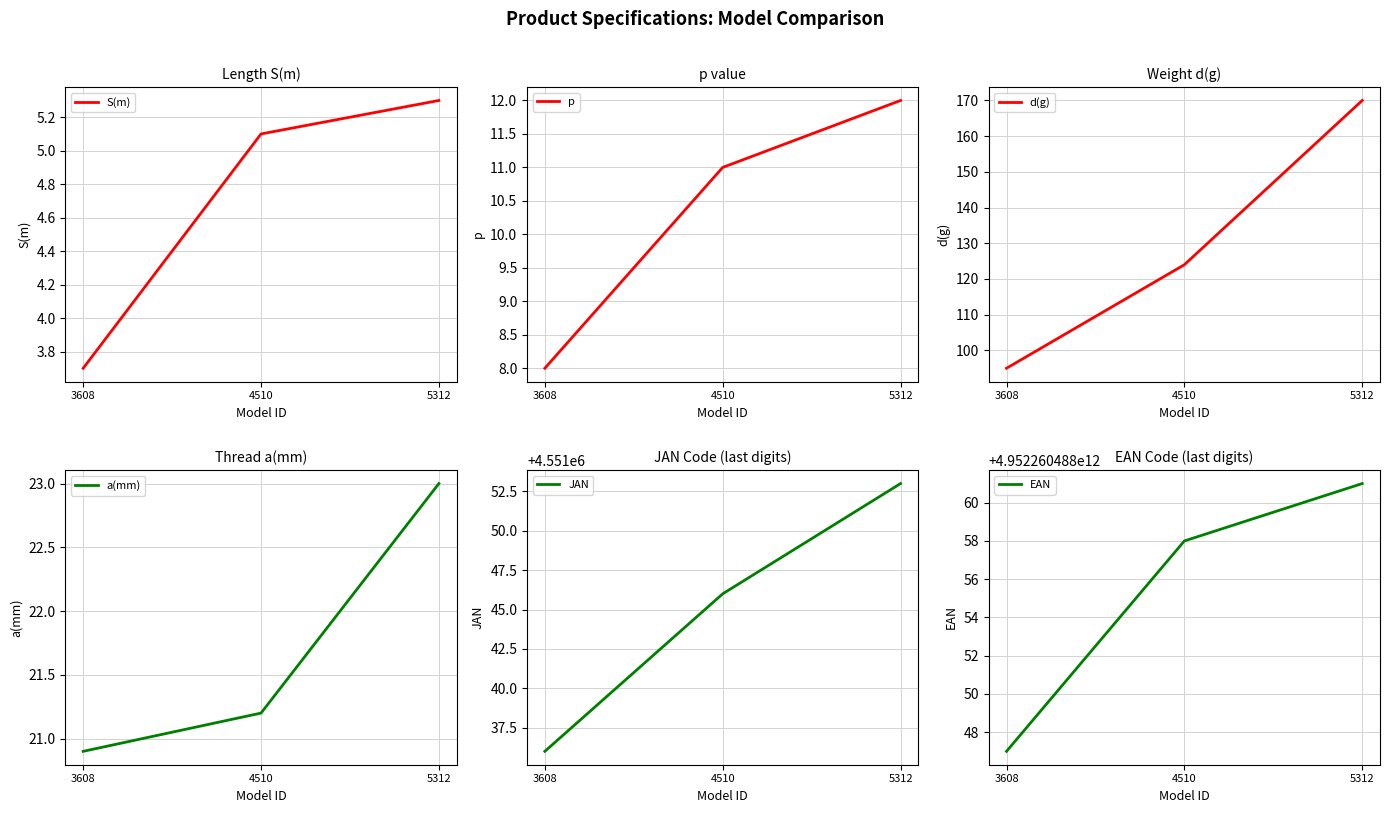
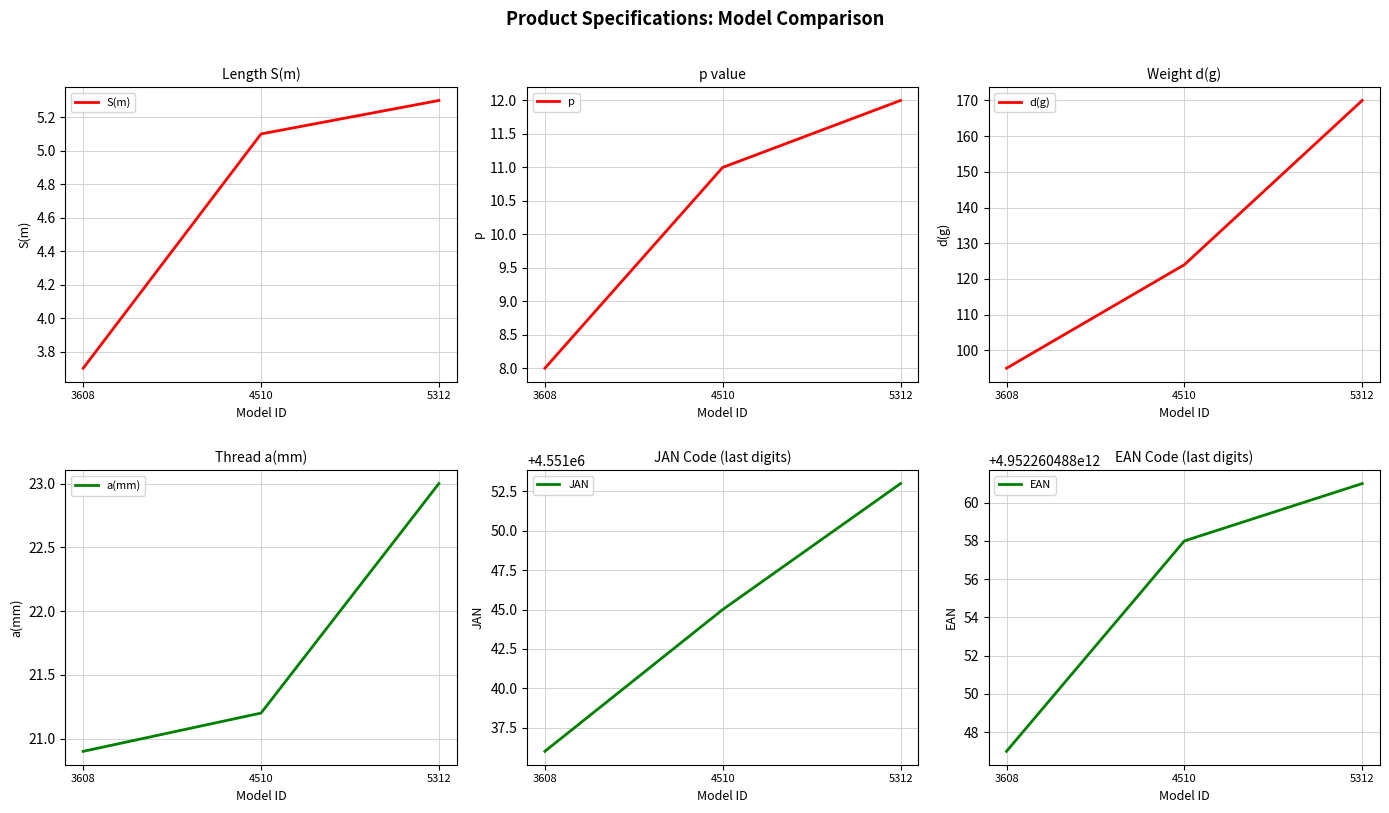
JAN Code (last digits), 4510: 4551046 -> 4551045
